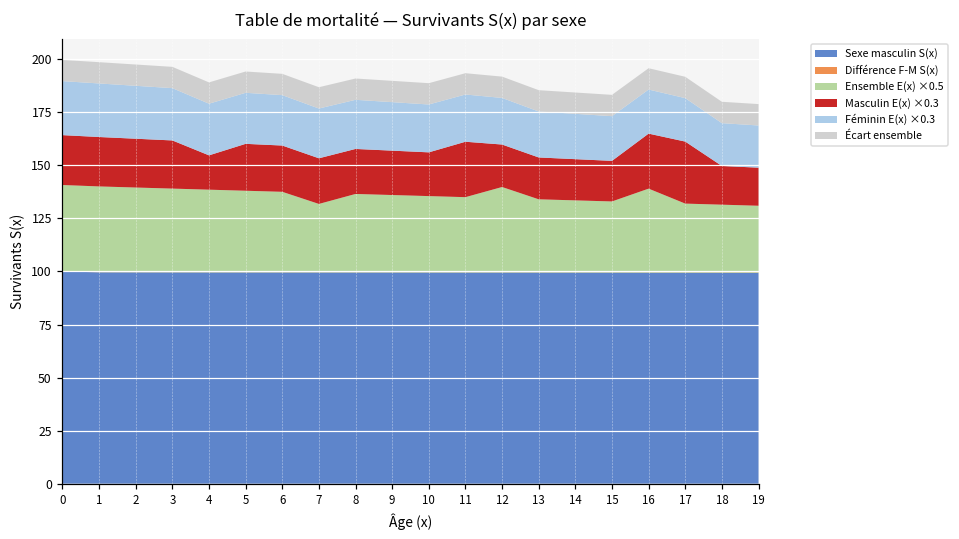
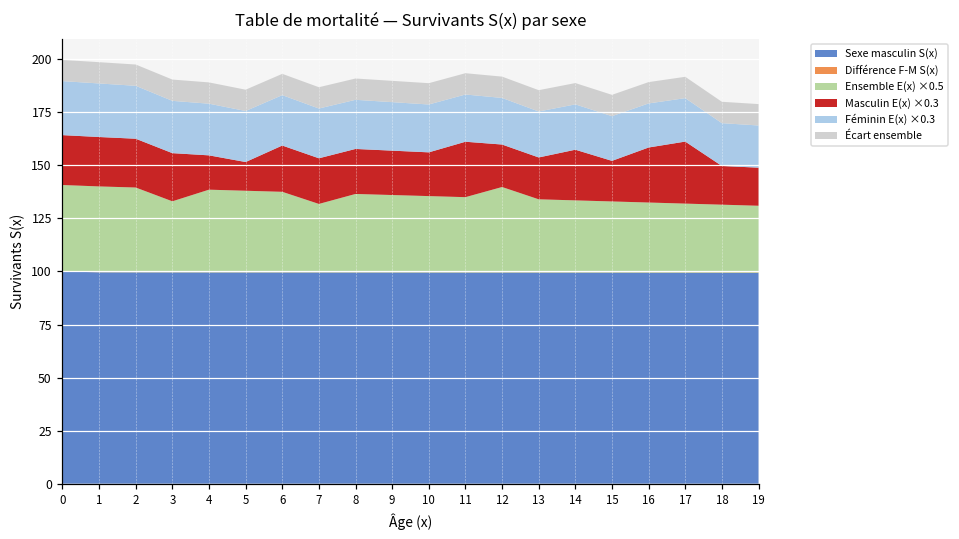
Ensemble E(x) ×0.5, 3: 39 -> 33
Masculin E(x) ×0.3, 5: 22 -> 14
Masculin E(x) ×0.3, 14: 19 -> 24
Ensemble E(x) ×0.5, 16: 40 -> 33
